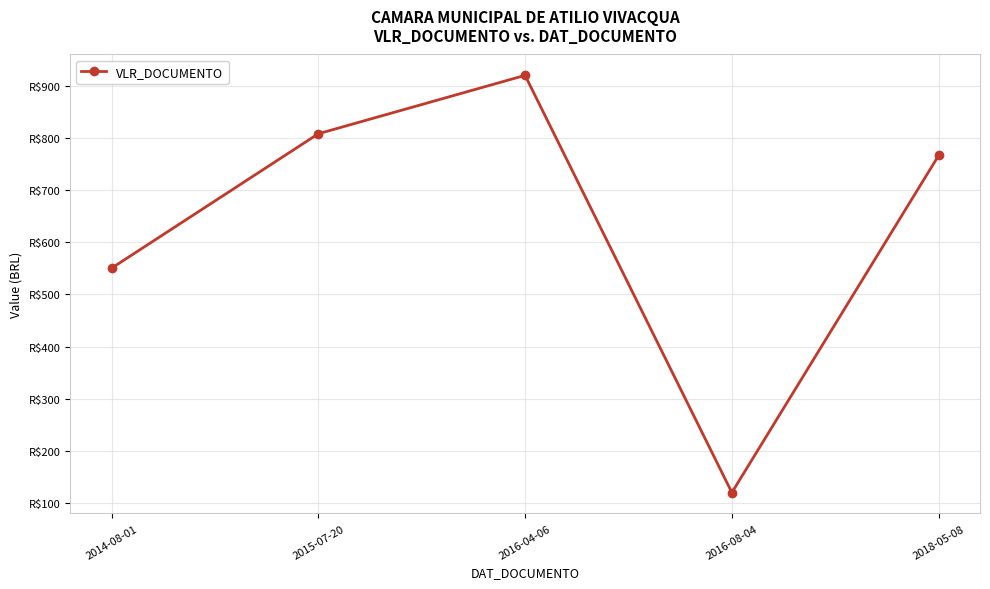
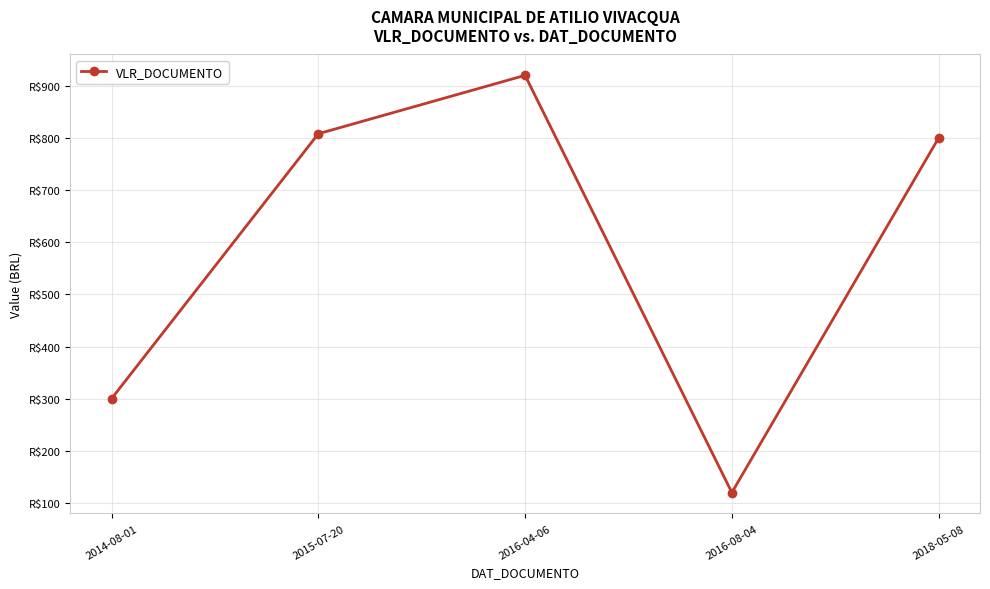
2014-08-01: R$550 -> R$300
2018-05-08: R$770 -> R$800
